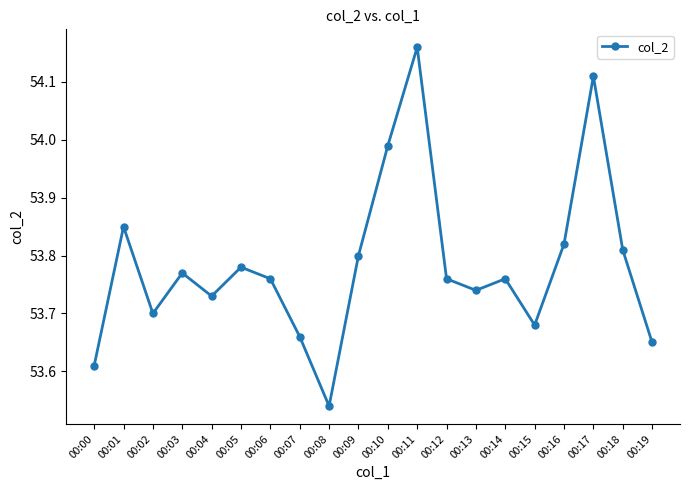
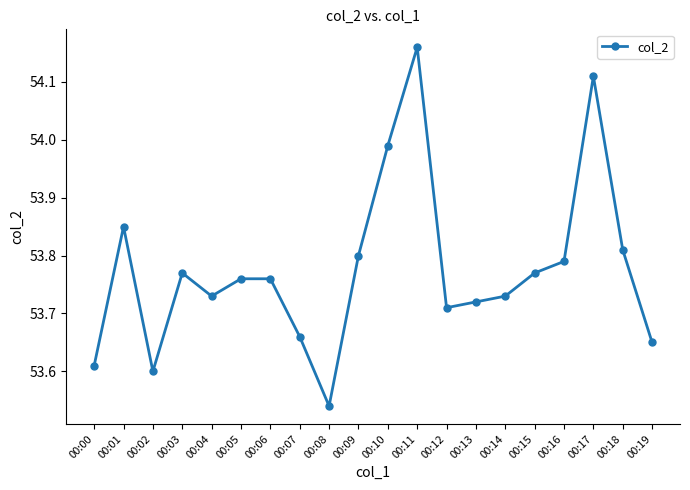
00:02: 53.7 -> 53.6
00:05: 53.78 -> 53.76
00:12: 53.76 -> 53.71
00:13: 53.74 -> 53.72
00:14: 53.76 -> 53.73
00:15: 53.68 -> 53.77
00:16: 53.82 -> 53.79
